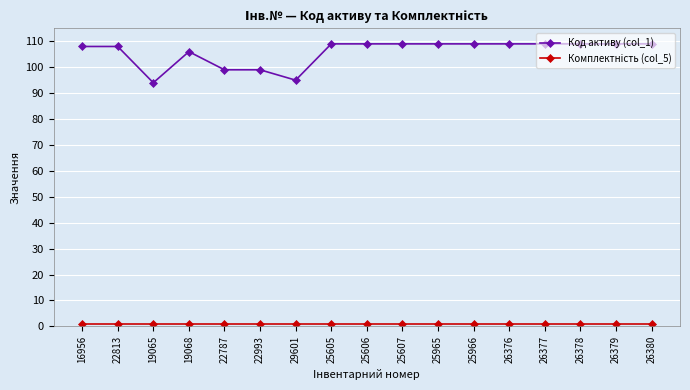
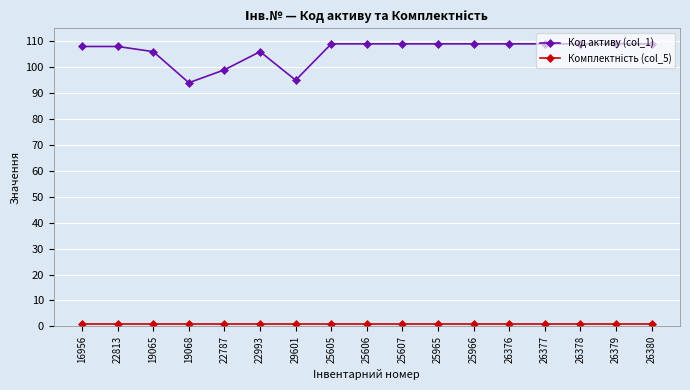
Код активу (col_1), 19065: 94 -> 106
Код активу (col_1), 19068: 106 -> 94
Код активу (col_1), 22993: 99 -> 106
